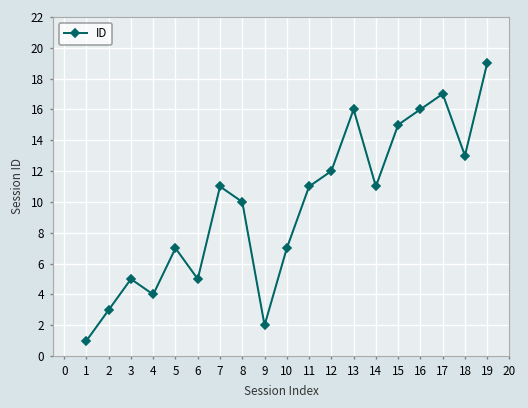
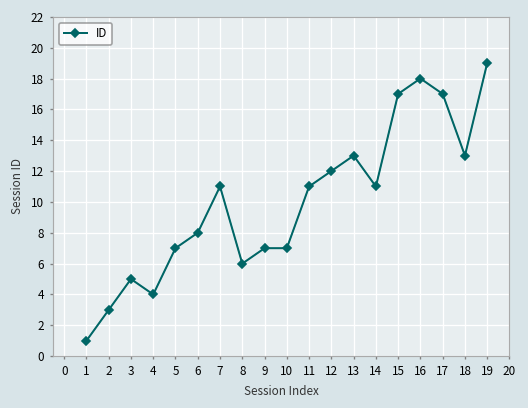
6: 5 -> 8
8: 10 -> 6
9: 2 -> 7
13: 16 -> 13
15: 15 -> 17
16: 16 -> 18
